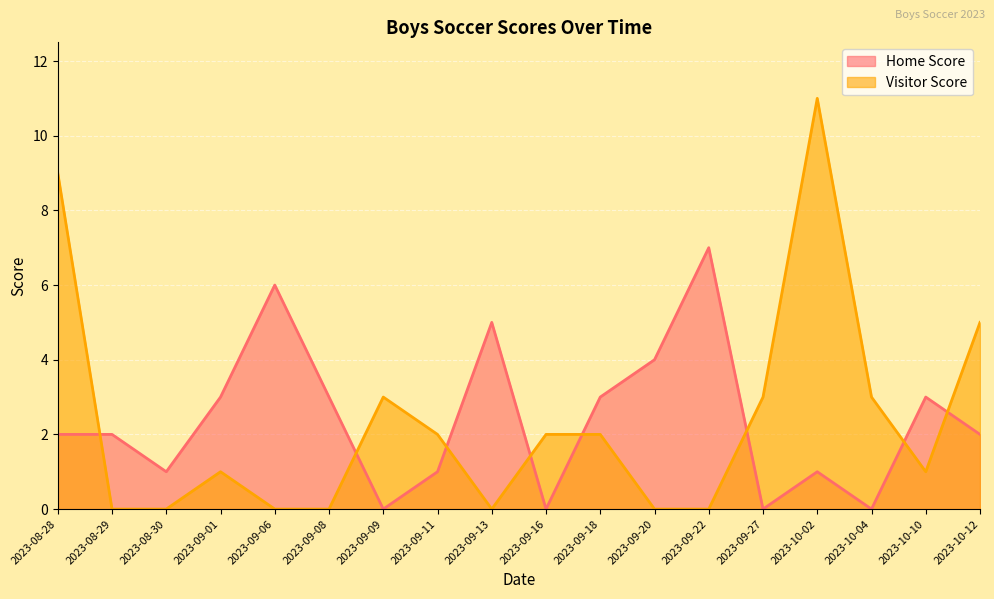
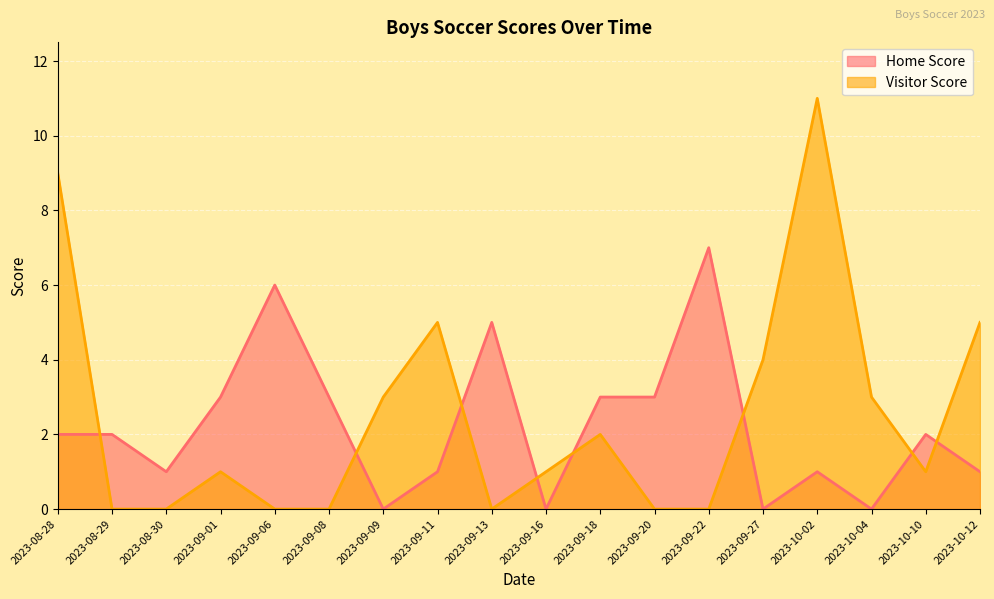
Visitor Score, 2023-09-11: 2 -> 5
Visitor Score, 2023-09-16: 2 -> 1
Home Score, 2023-09-20: 4 -> 3
Visitor Score, 2023-09-27: 3 -> 4
Home Score, 2023-10-10: 3 -> 2
Home Score, 2023-10-12: 2 -> 1
